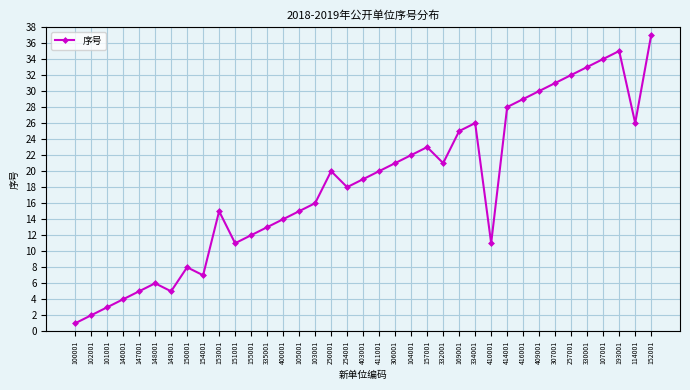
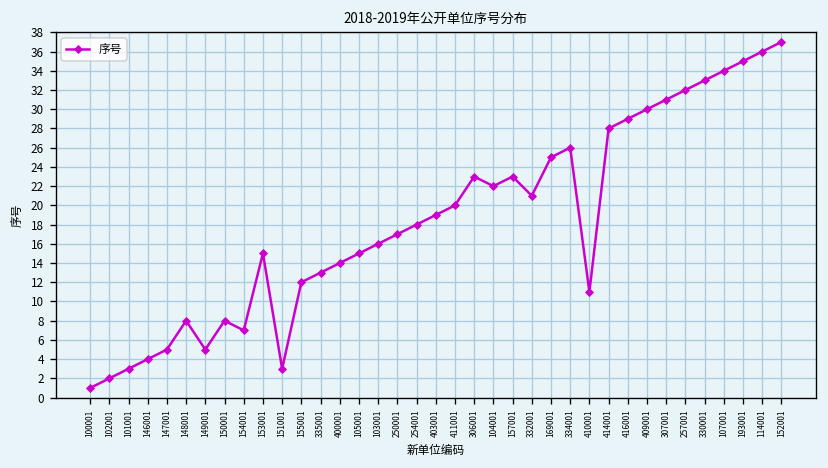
148001: 6 -> 8
151001: 11 -> 3
250001: 20 -> 17
306001: 21 -> 23
114001: 26 -> 36
